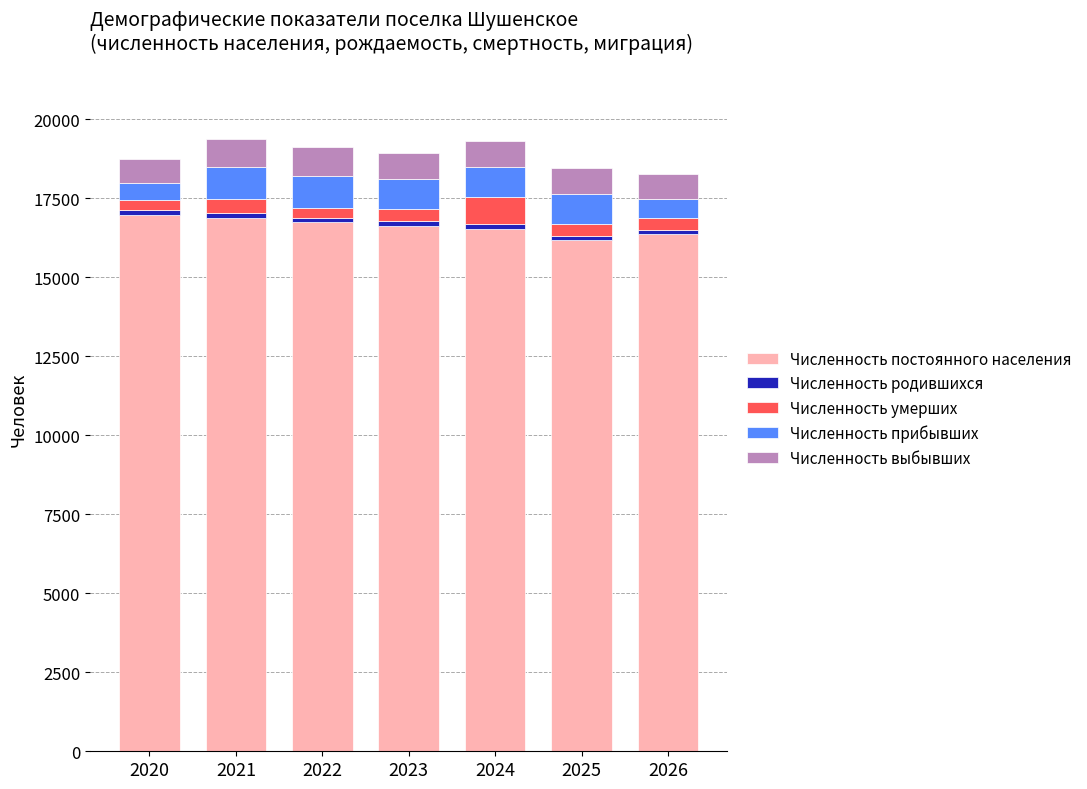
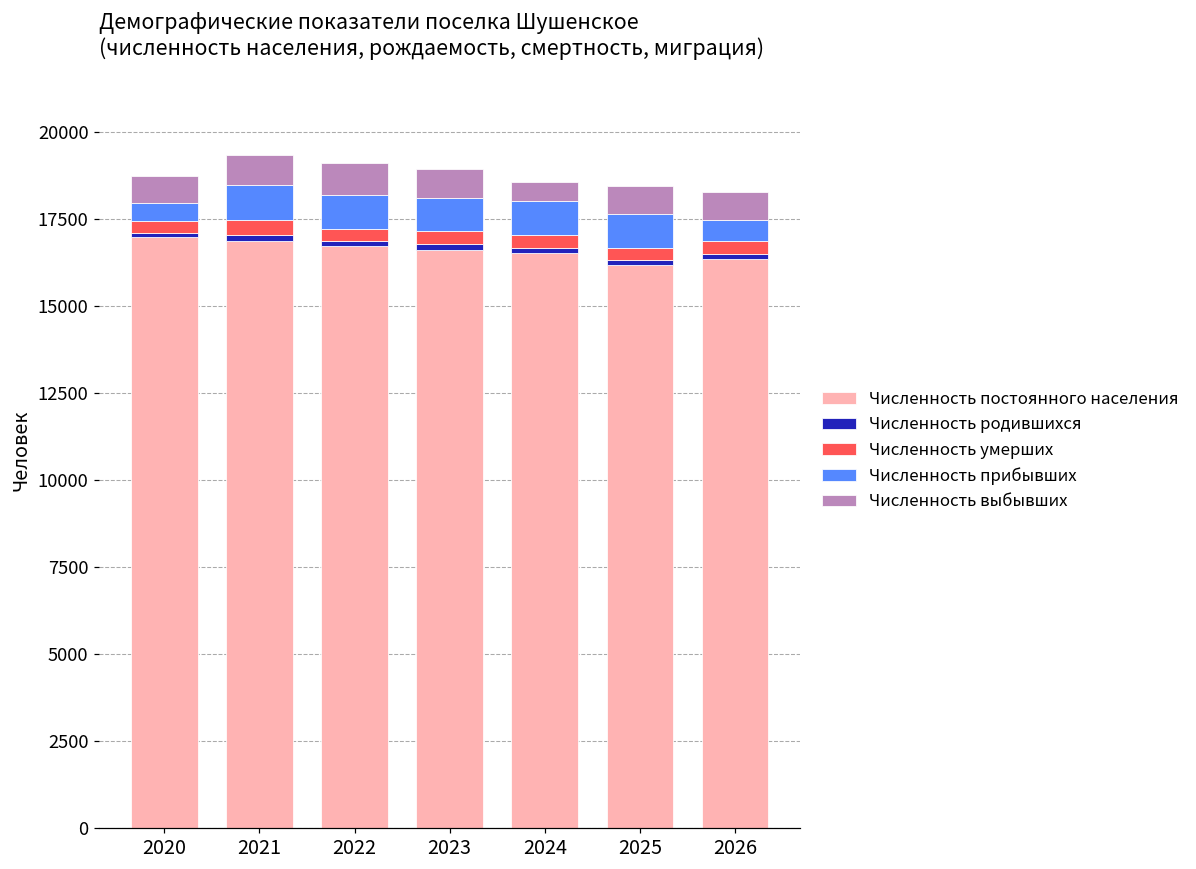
Численность умерших, 2024: 900 -> 400
Численность выбывших, 2024: 800 -> 600
